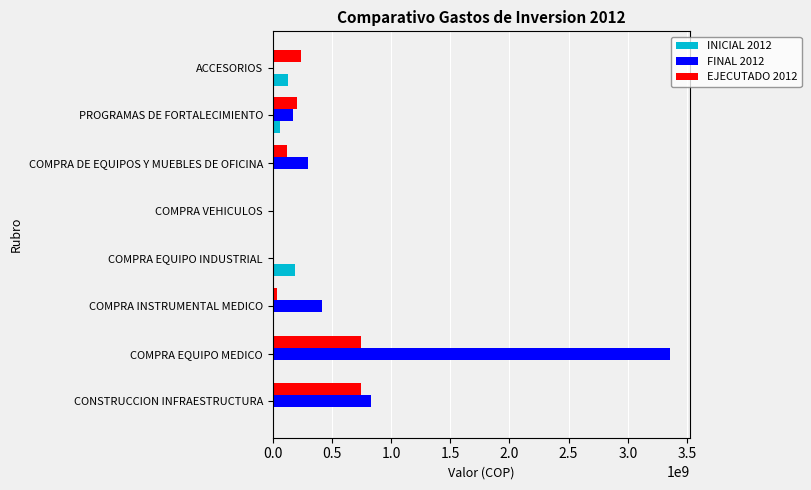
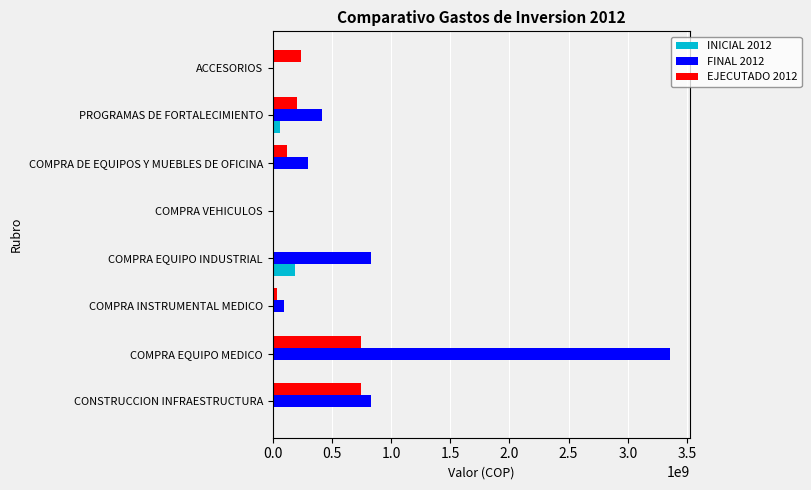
INICIAL 2012, ACCESORIOS: 130000000 -> 0
FINAL 2012, PROGRAMAS DE FORTALECIMIENTO: 170000000 -> 410000000
FINAL 2012, COMPRA EQUIPO INDUSTRIAL: 0 -> 830000000
FINAL 2012, COMPRA INSTRUMENTAL MEDICO: 420000000 -> 100000000
